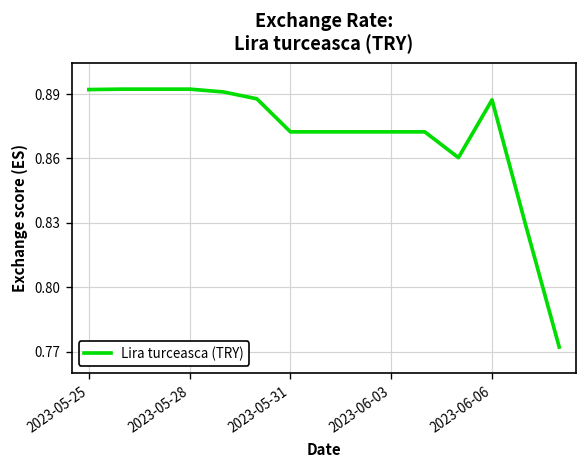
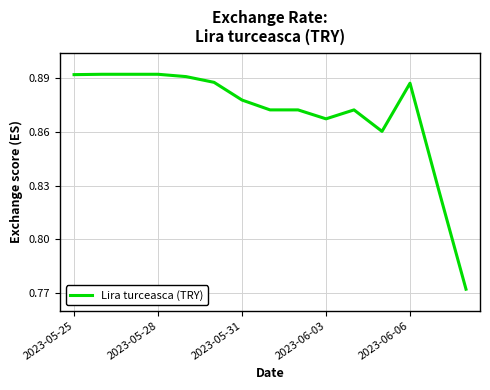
2023-05-31: 0.872 -> 0.878
2023-06-03: 0.872 -> 0.867
